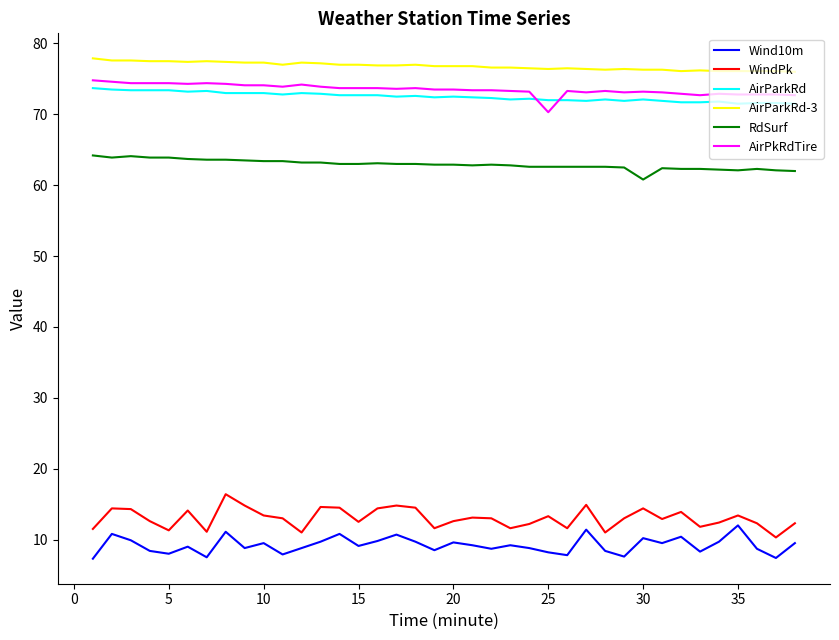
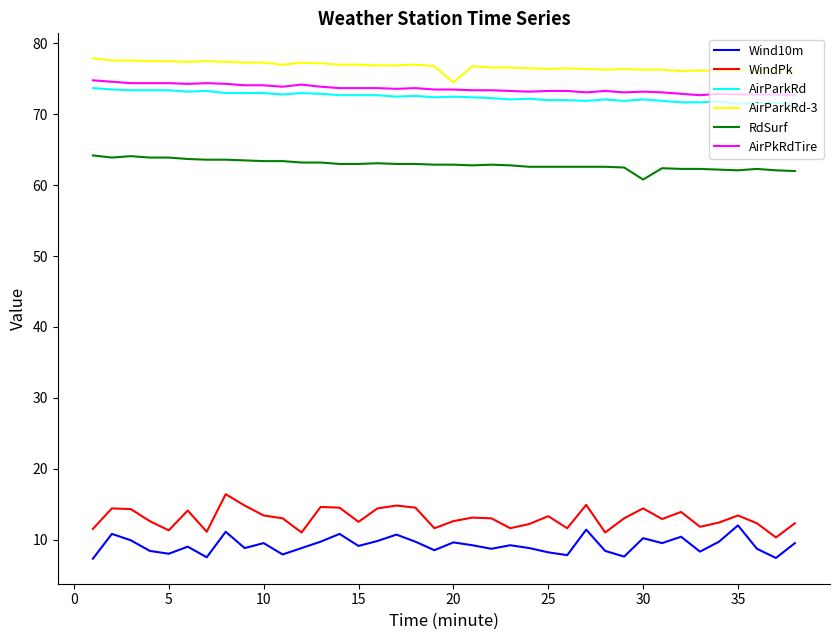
AirParkRd-3, 20: 77 -> 75
AirPkRdTire, 25: 70 -> 73
